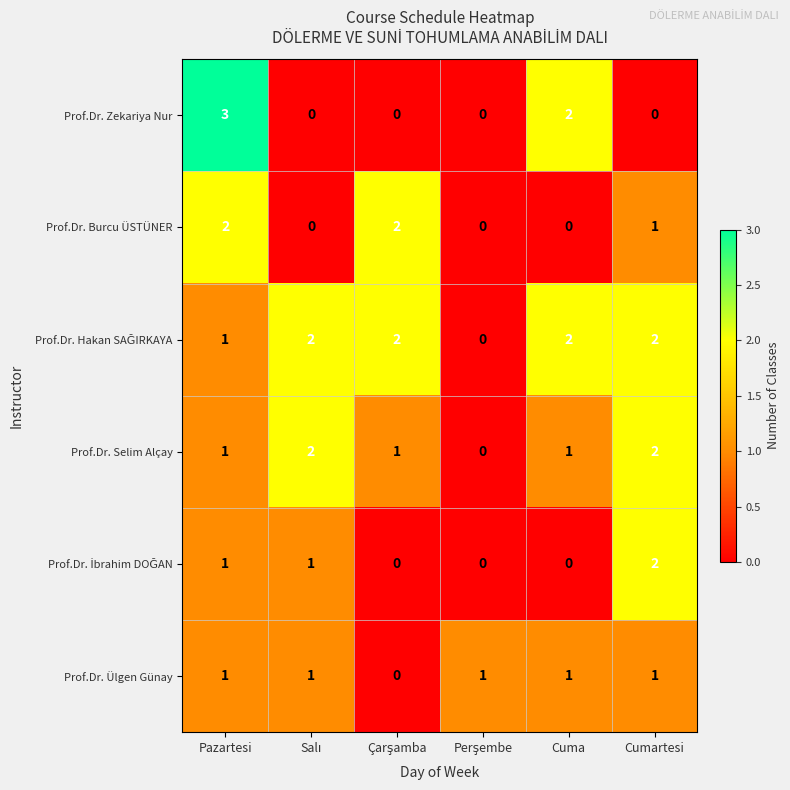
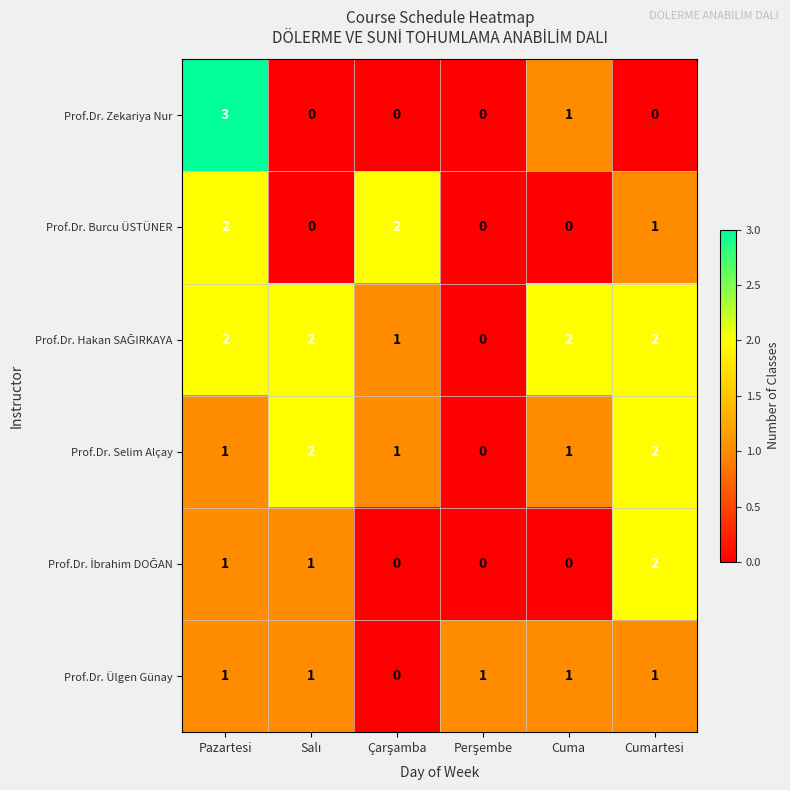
Prof.Dr. Zekariya Nur, Cuma: 2 -> 1
Prof.Dr. Hakan SAĞIRKAYA, Pazartesi: 1 -> 2
Prof.Dr. Hakan SAĞIRKAYA, Çarşamba: 2 -> 1
